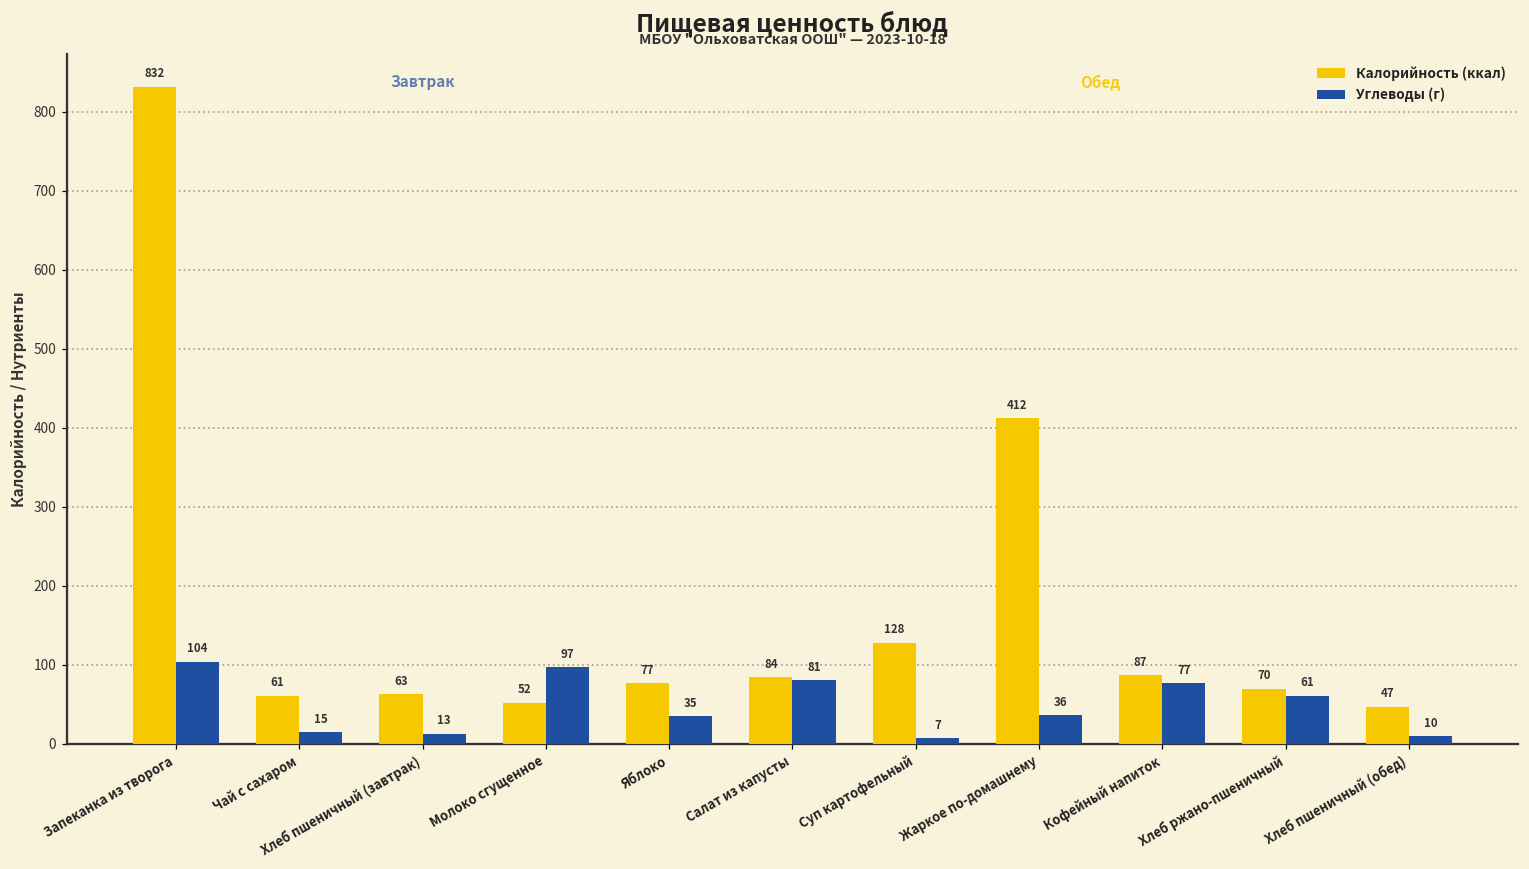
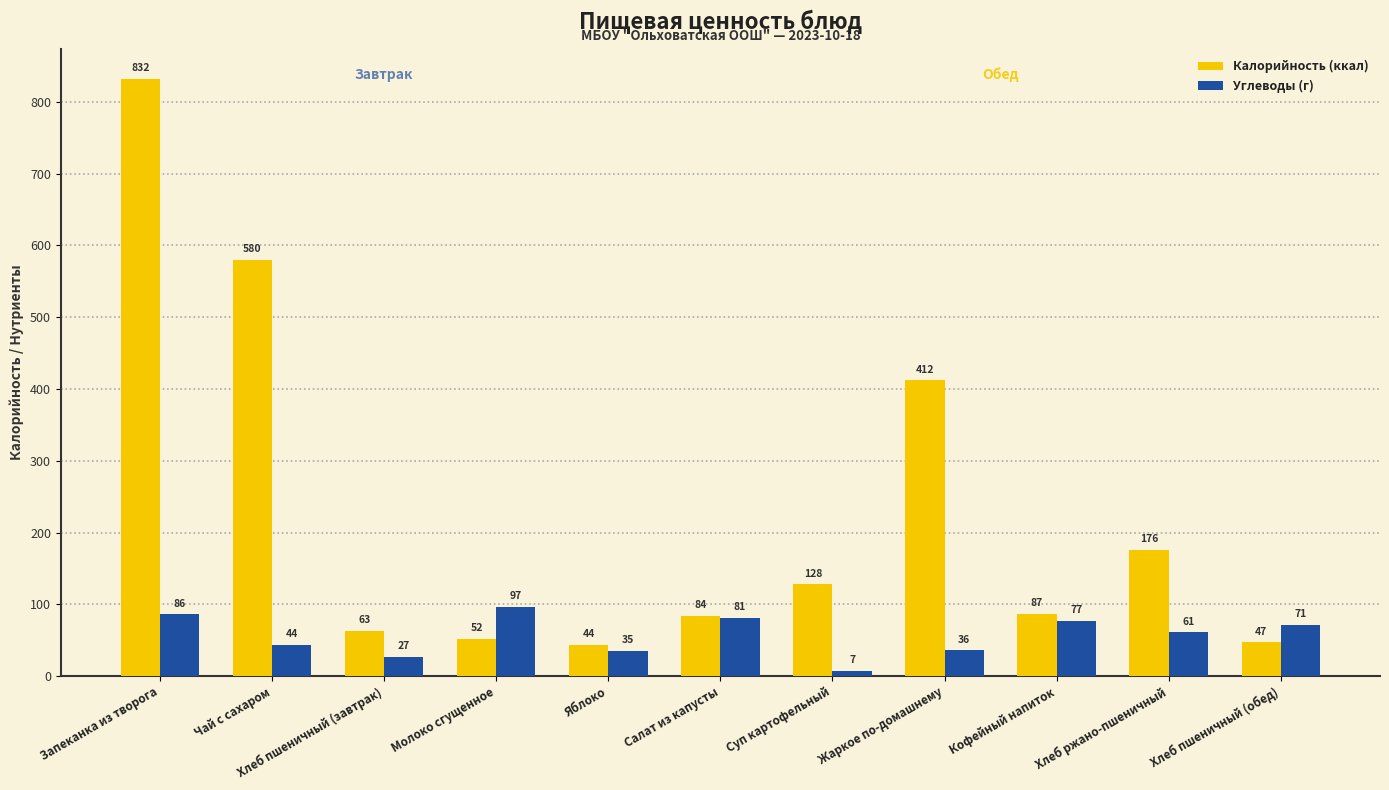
Углеводы (г), Запеканка из творога: 104 -> 86
Калорийность (ккал), Чай с сахаром: 61 -> 580
Углеводы (г), Чай с сахаром: 15 -> 44
Углеводы (г), Хлеб пшеничный (завтрак): 13 -> 27
Калорийность (ккал), Яблоко: 77 -> 44
Калорийность (ккал), Хлеб ржано-пшеничный: 70 -> 176
Углеводы (г), Хлеб пшеничный (обед): 10 -> 71
